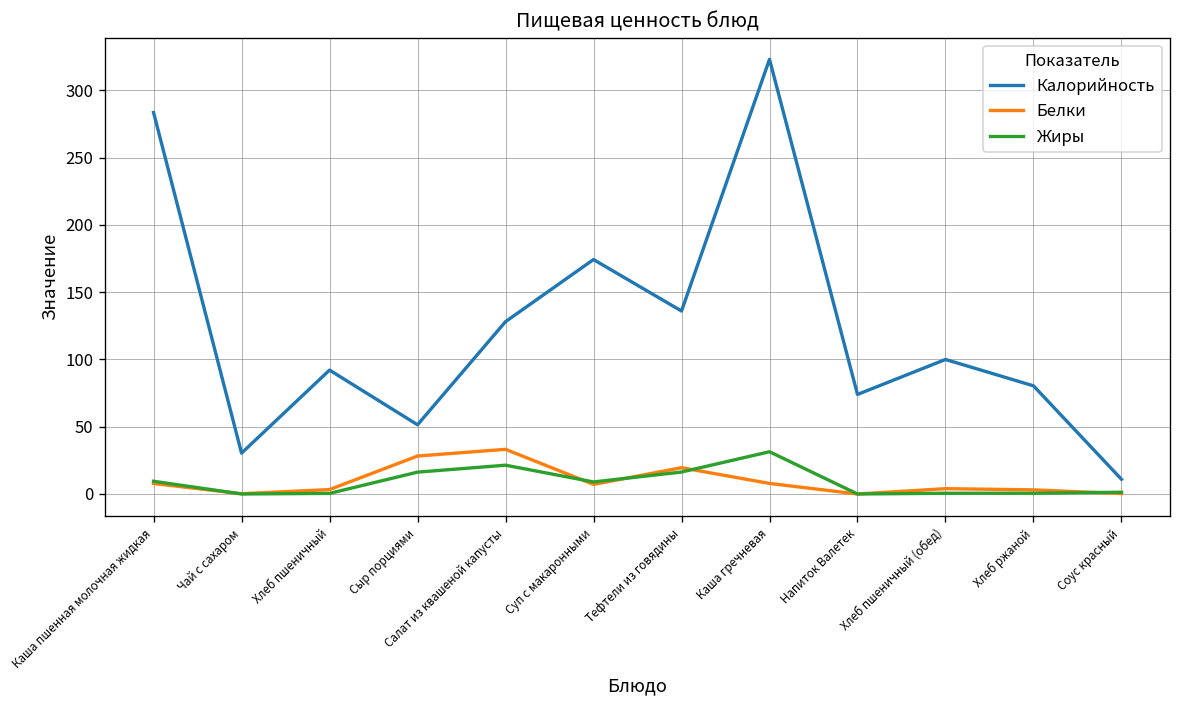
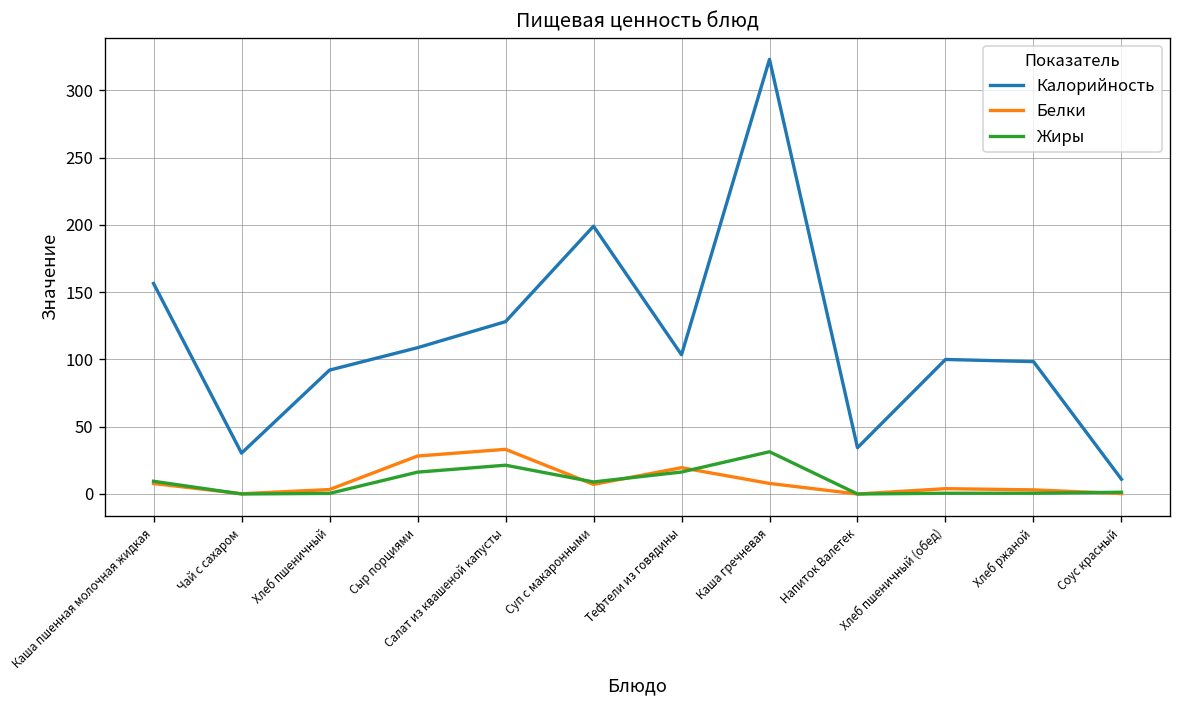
Калорийность, Каша пшенная молочная жидкая: 284 -> 157
Калорийность, Сыр порциями: 51 -> 109
Калорийность, Суп с макаронными: 174 -> 199
Калорийность, Тефтели из говядины: 136 -> 104
Калорийность, Напиток Валетек: 74 -> 34
Калорийность, Хлеб ржаной: 80 -> 98
